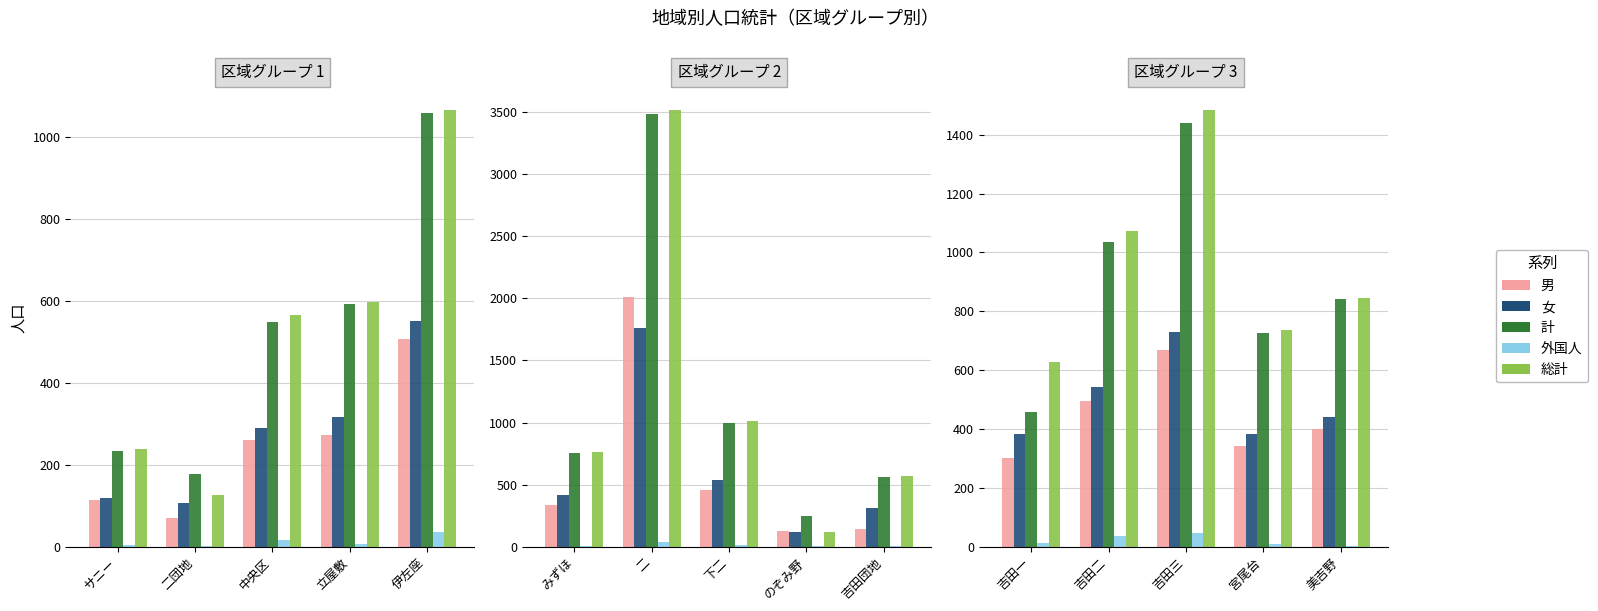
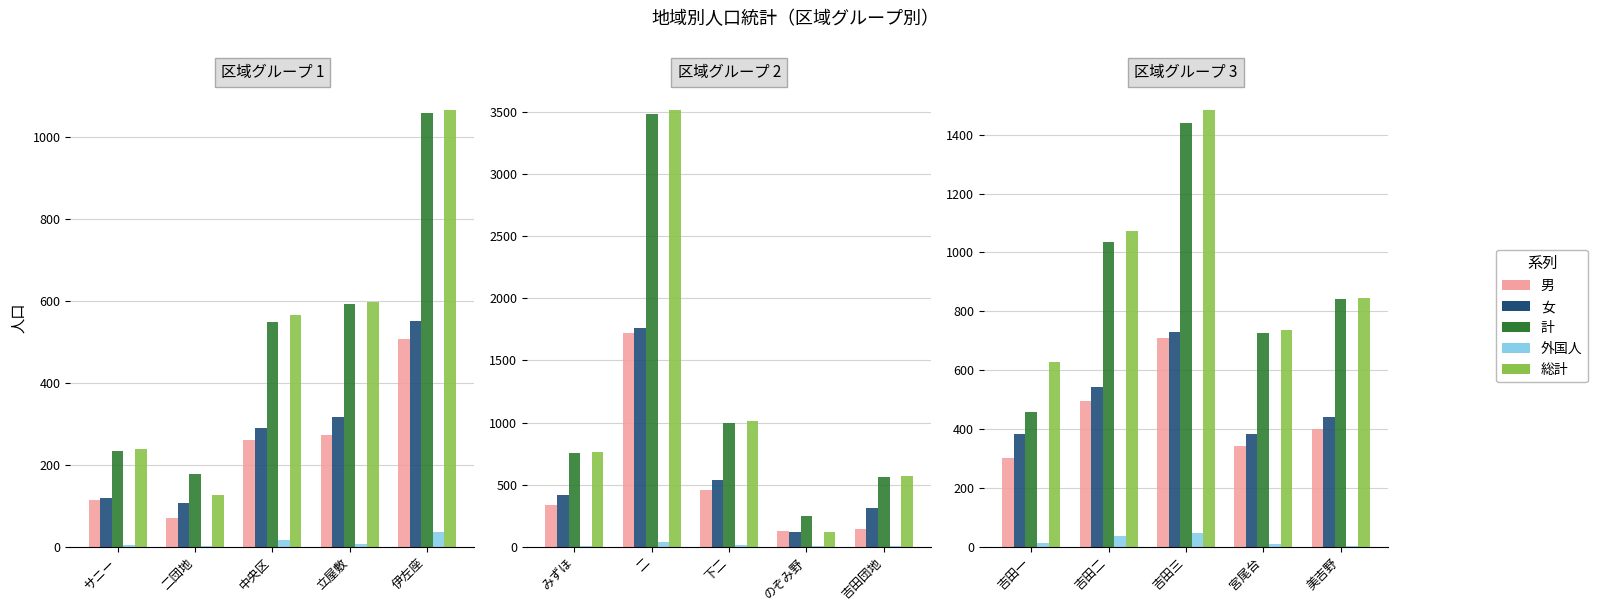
区域グループ 2, 男, 二: 2010 -> 1720
区域グループ 3, 男, 吉田三: 670 -> 710
